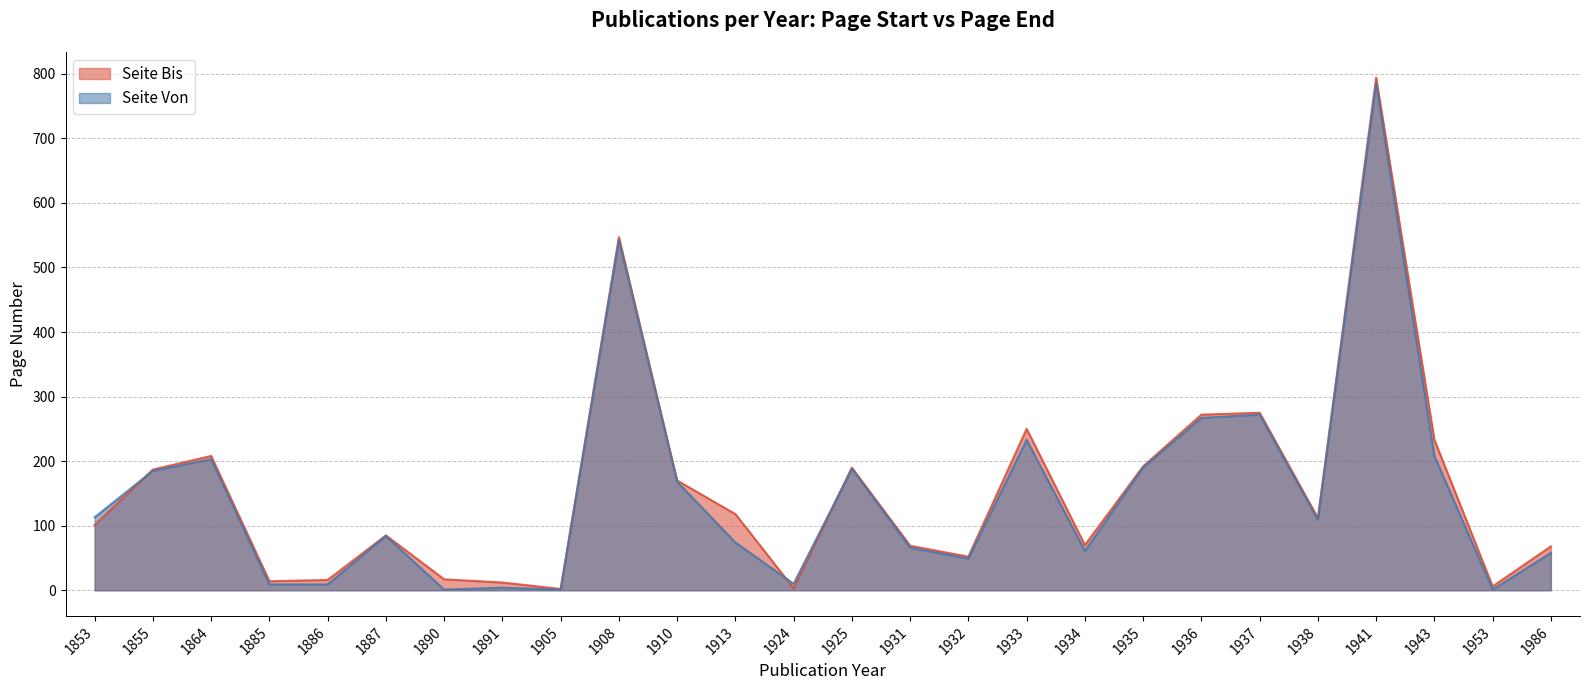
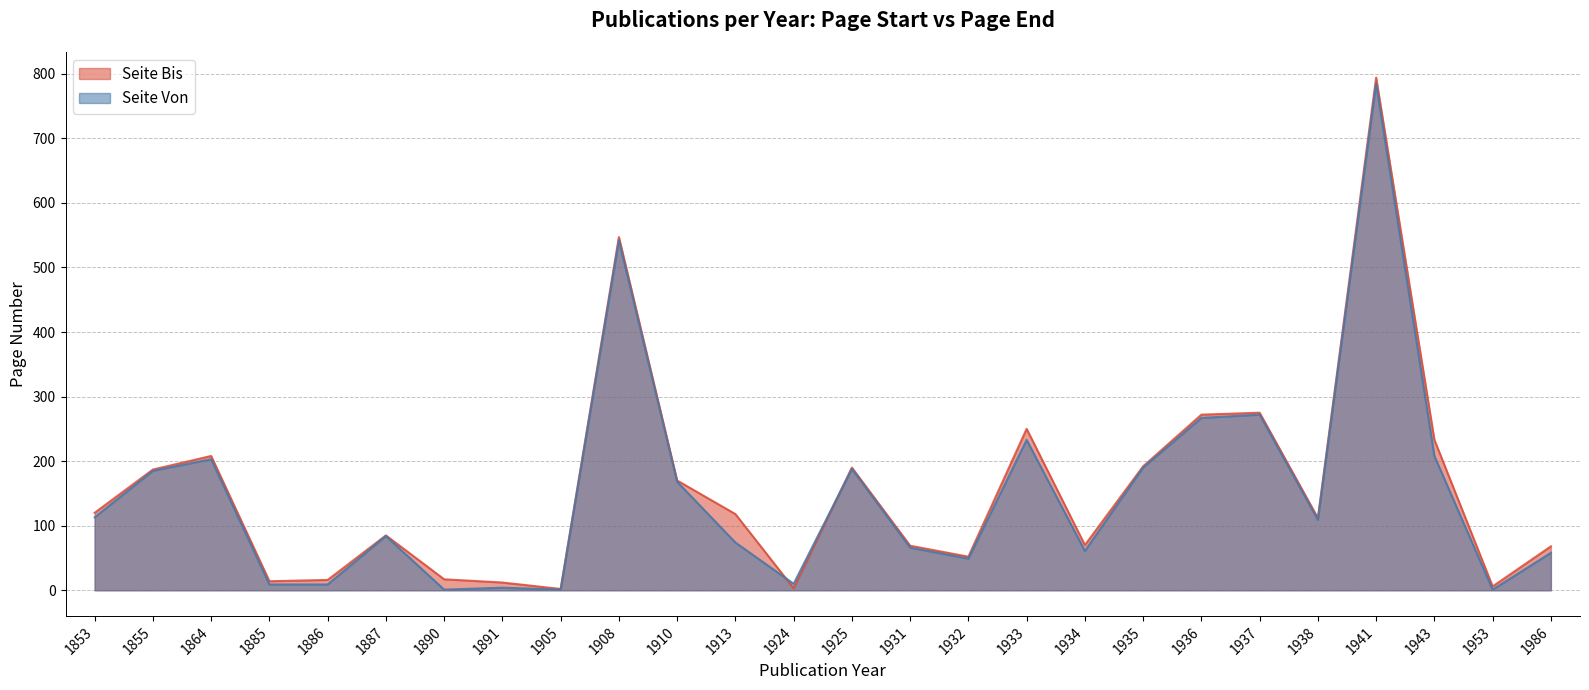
Seite Bis, 1853: 100 -> 120
